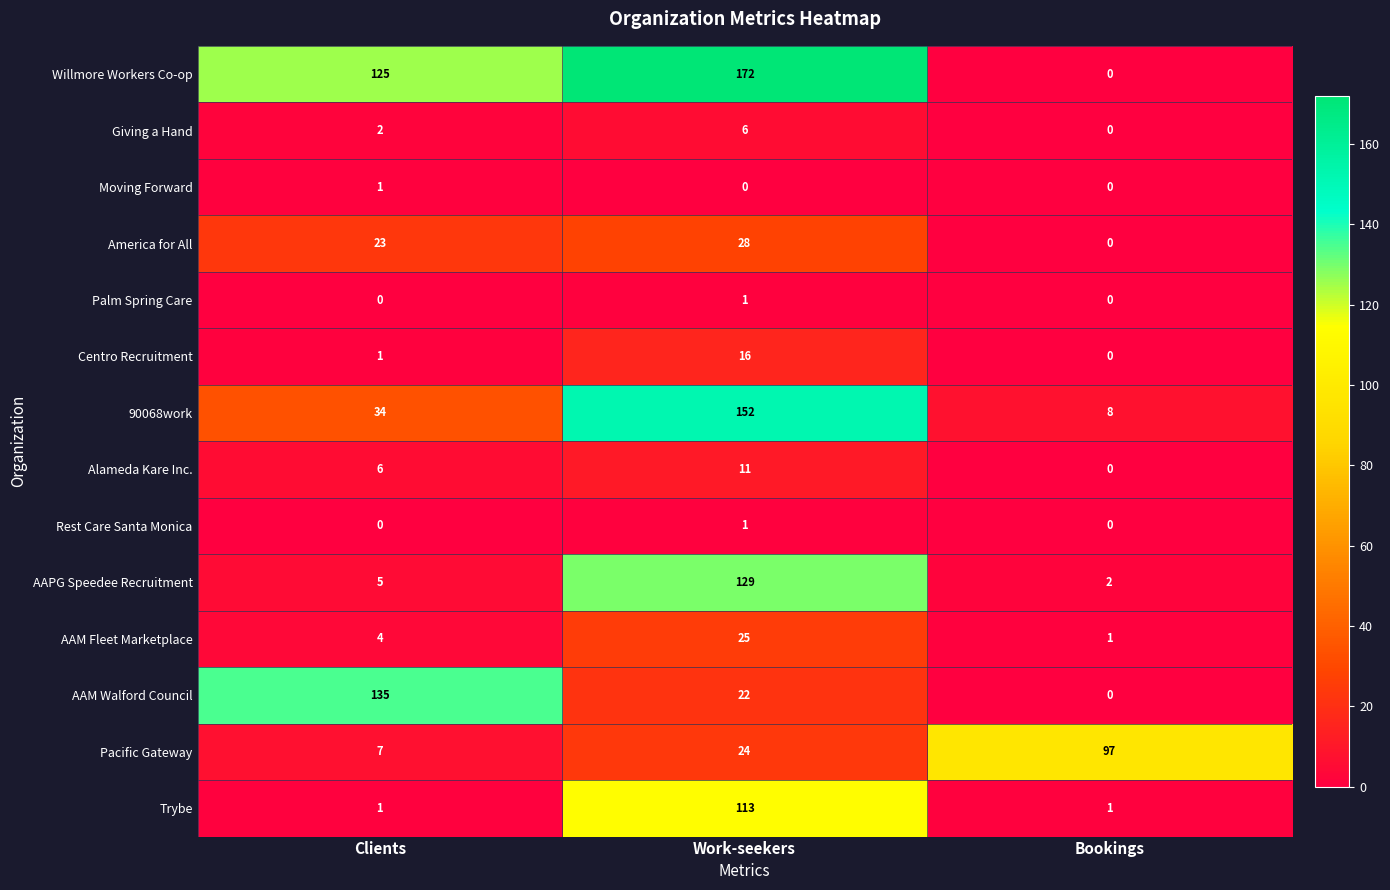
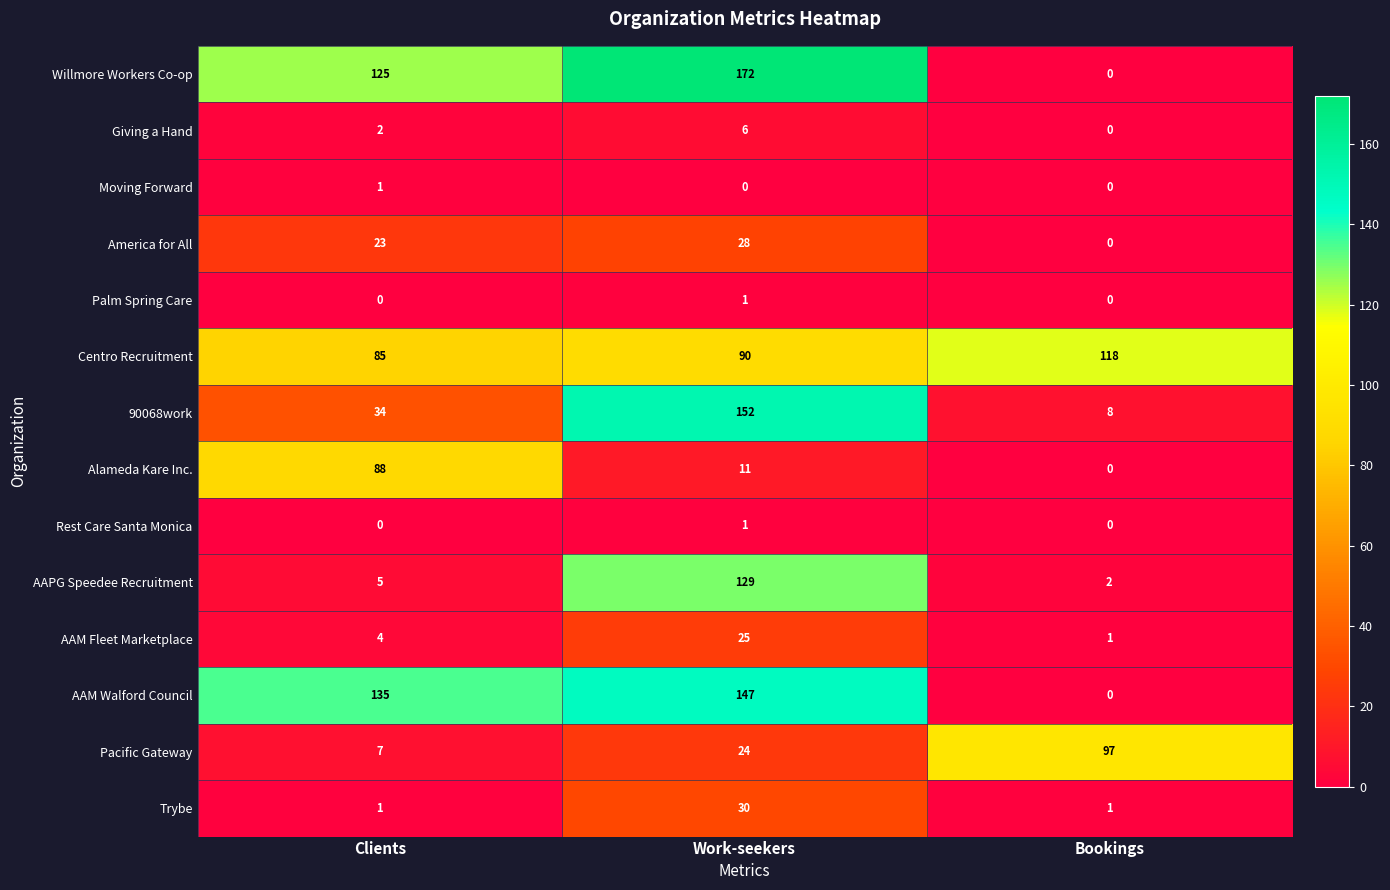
Centro Recruitment, Clients: 1 -> 85
Centro Recruitment, Work-seekers: 16 -> 90
Centro Recruitment, Bookings: 0 -> 118
Alameda Kare Inc., Clients: 6 -> 88
AAM Walford Council, Work-seekers: 22 -> 147
Trybe, Work-seekers: 113 -> 30
